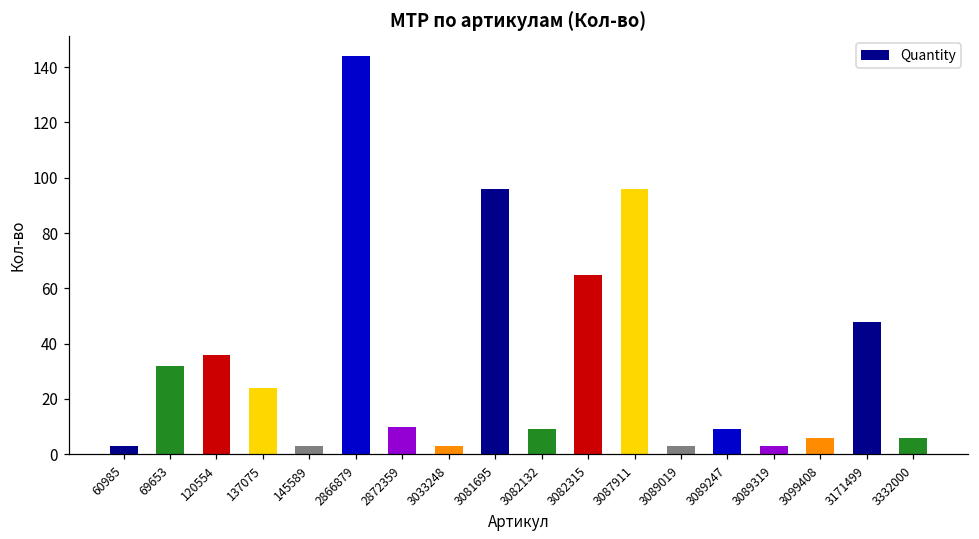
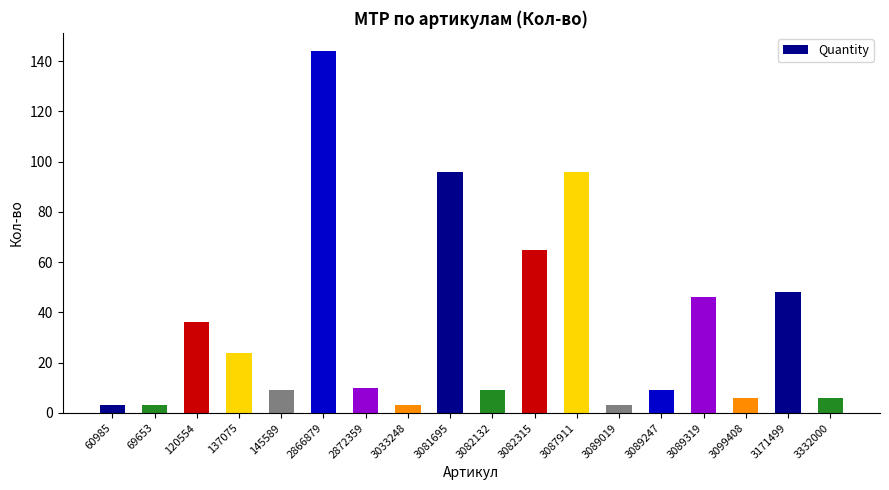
69653: 32 -> 3
145589: 3 -> 9
3089319: 3 -> 46
